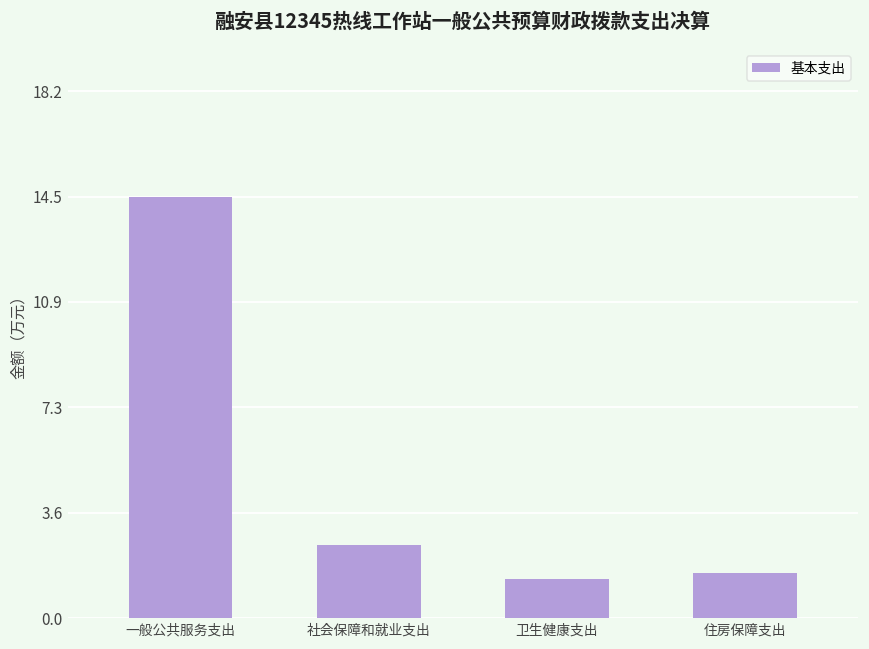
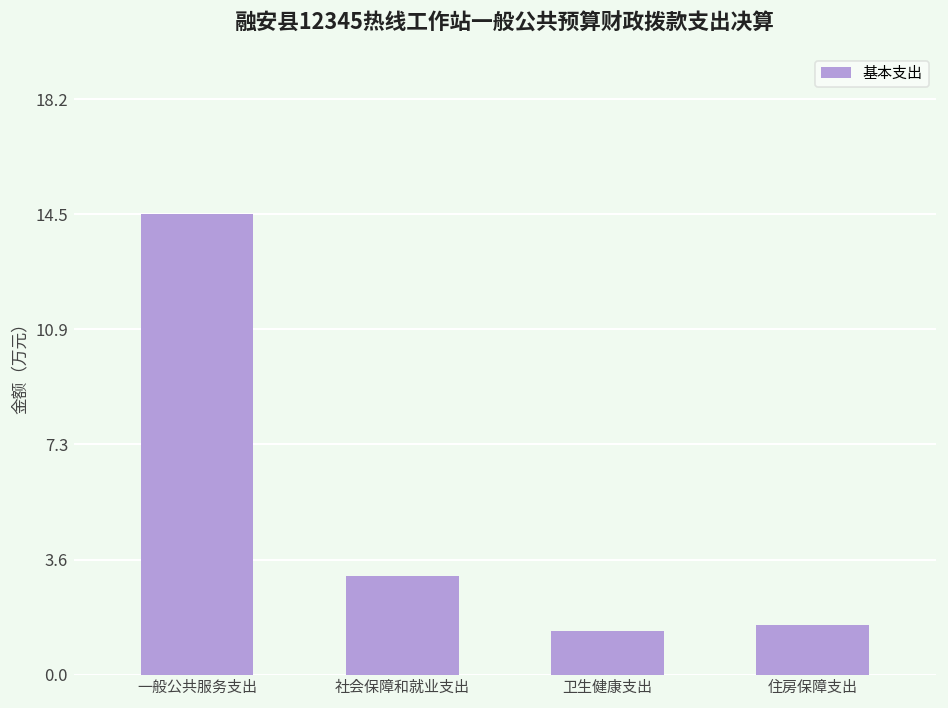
社会保障和就业支出: 2.5 -> 3.1
